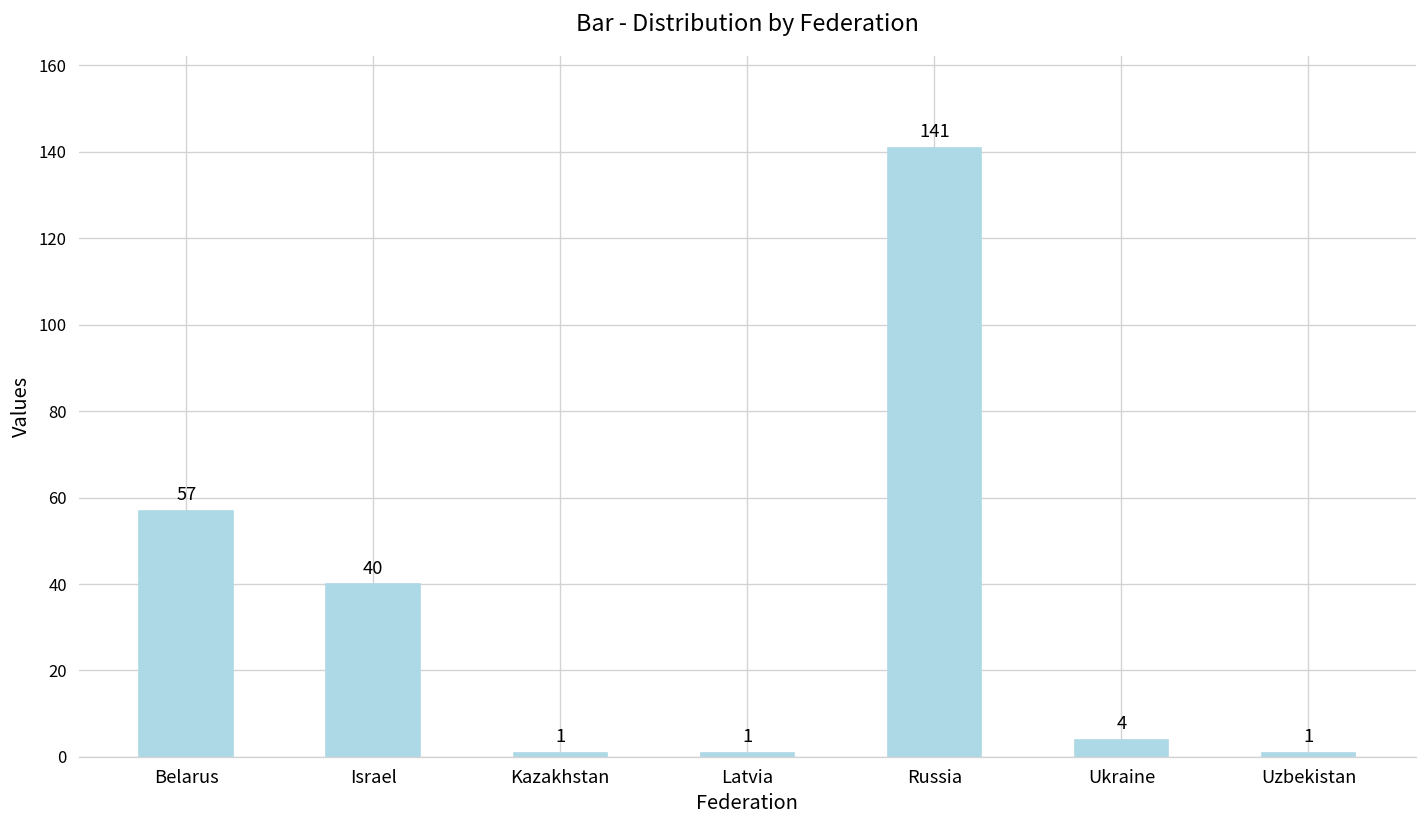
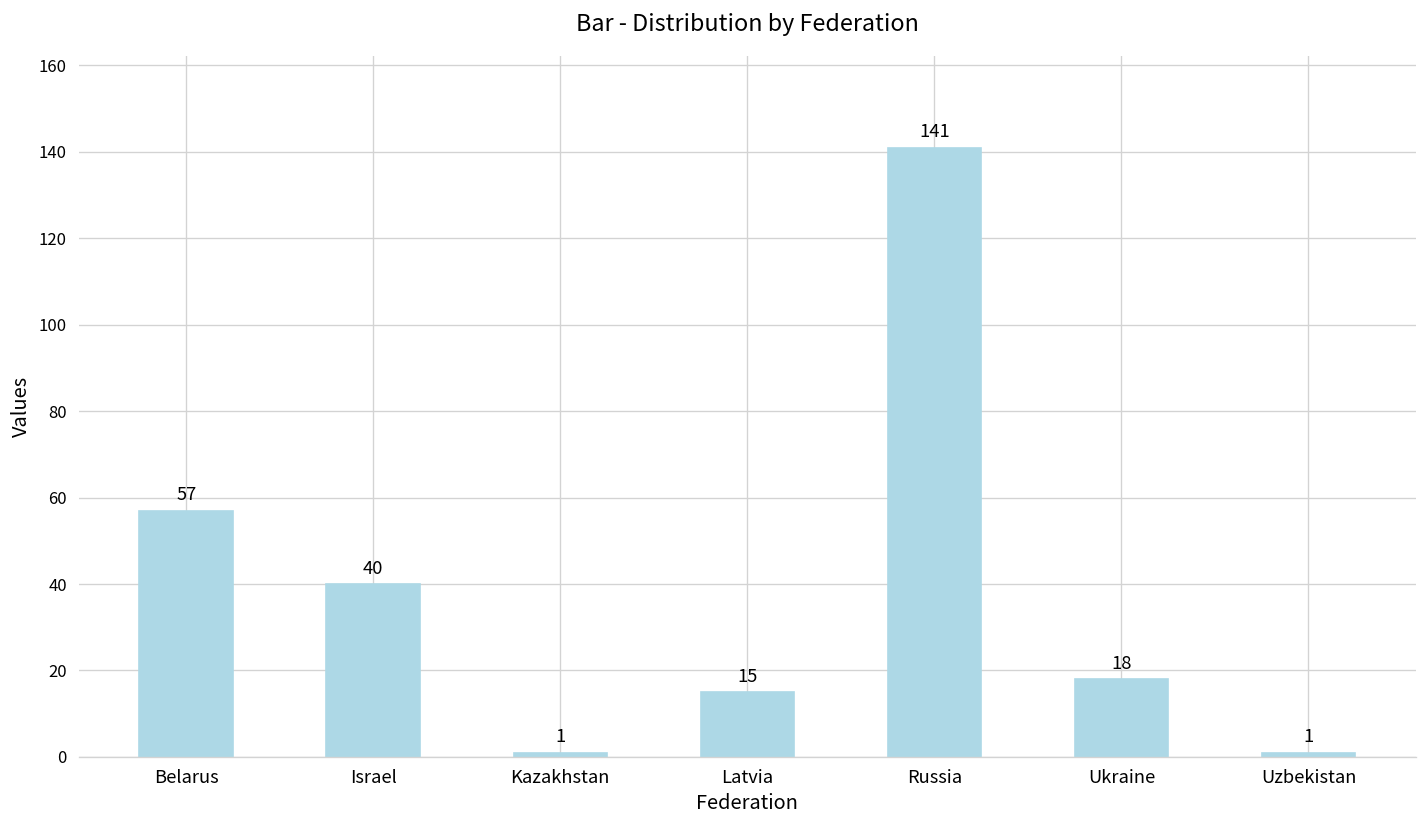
Latvia: 1 -> 15
Ukraine: 4 -> 18
